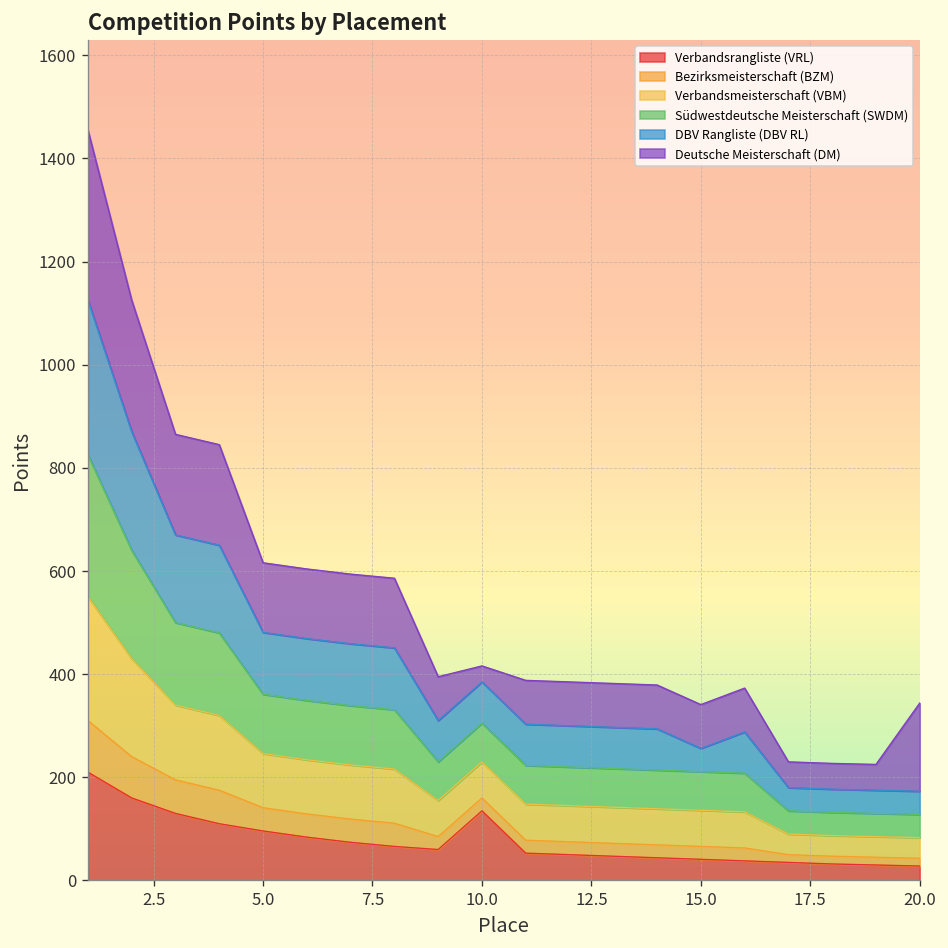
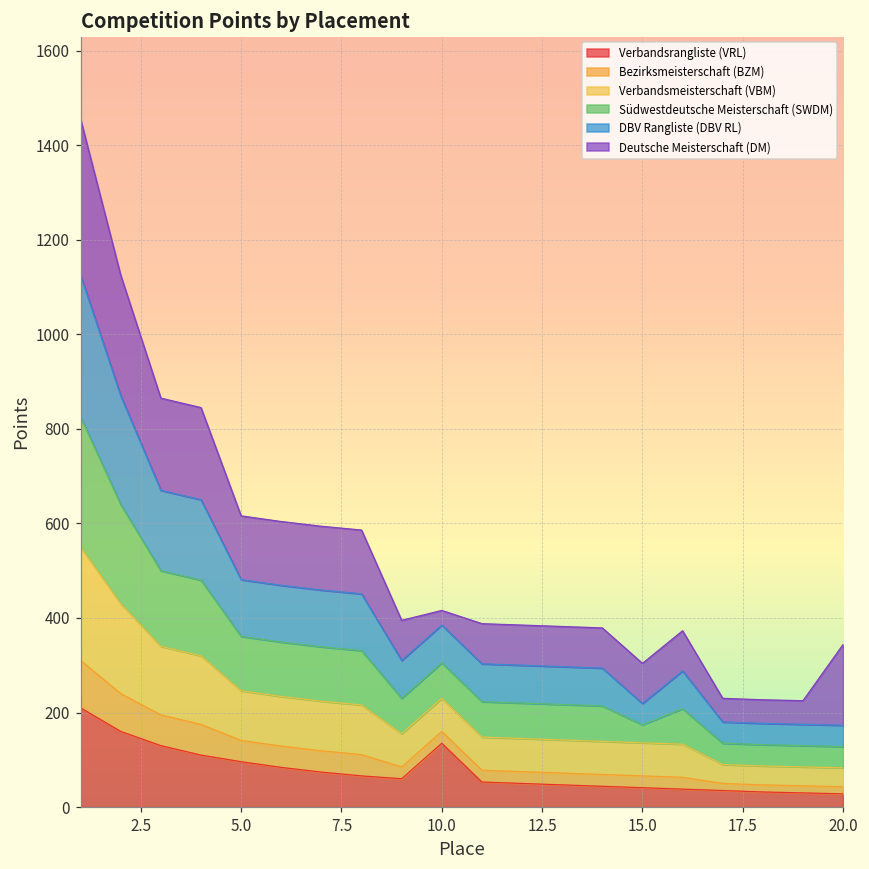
Südwestdeutsche Meisterschaft (SWDM), 15.0: 80 -> 40
